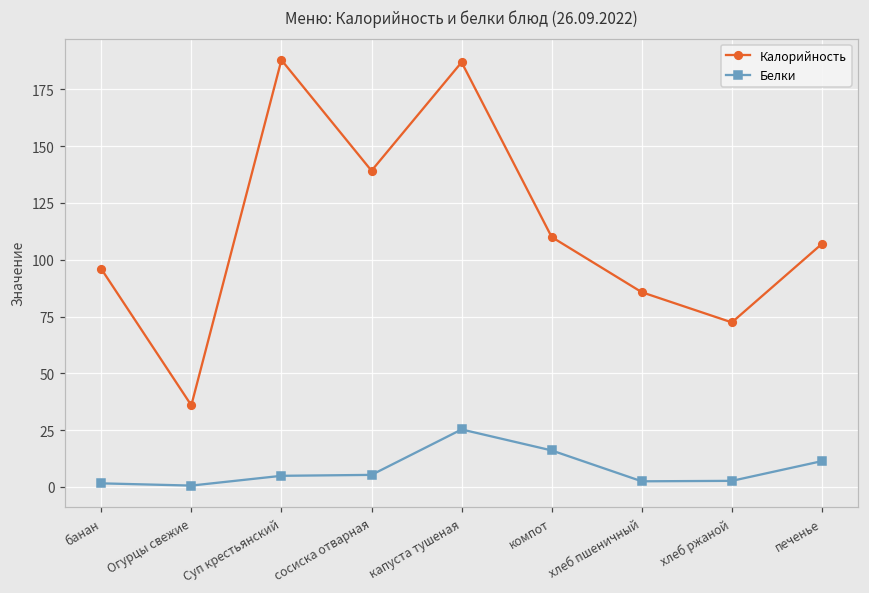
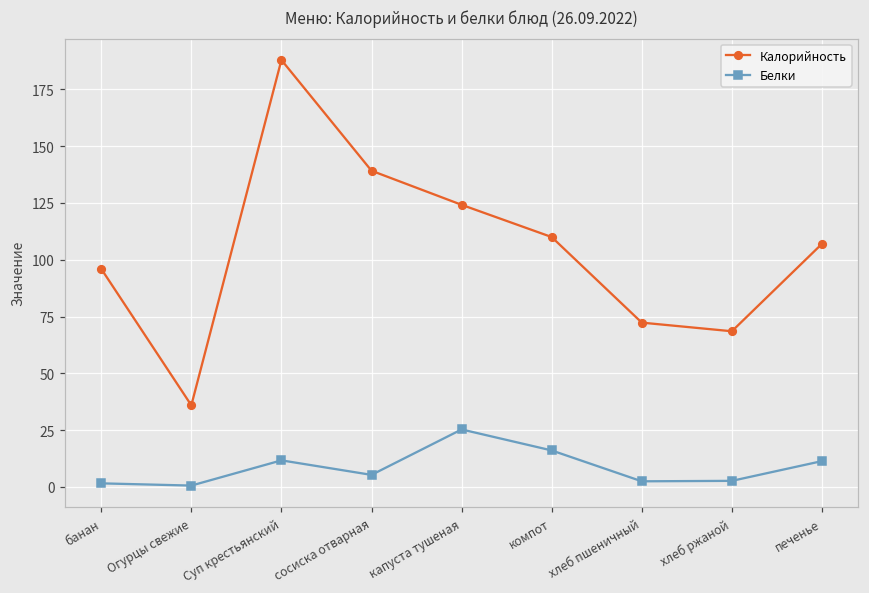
Белки, Суп крестьянский: 5 -> 12
Калорийность, капуста тушеная: 187 -> 124
Калорийность, хлеб пшеничный: 86 -> 72
Калорийность, хлеб ржаной: 72 -> 69
